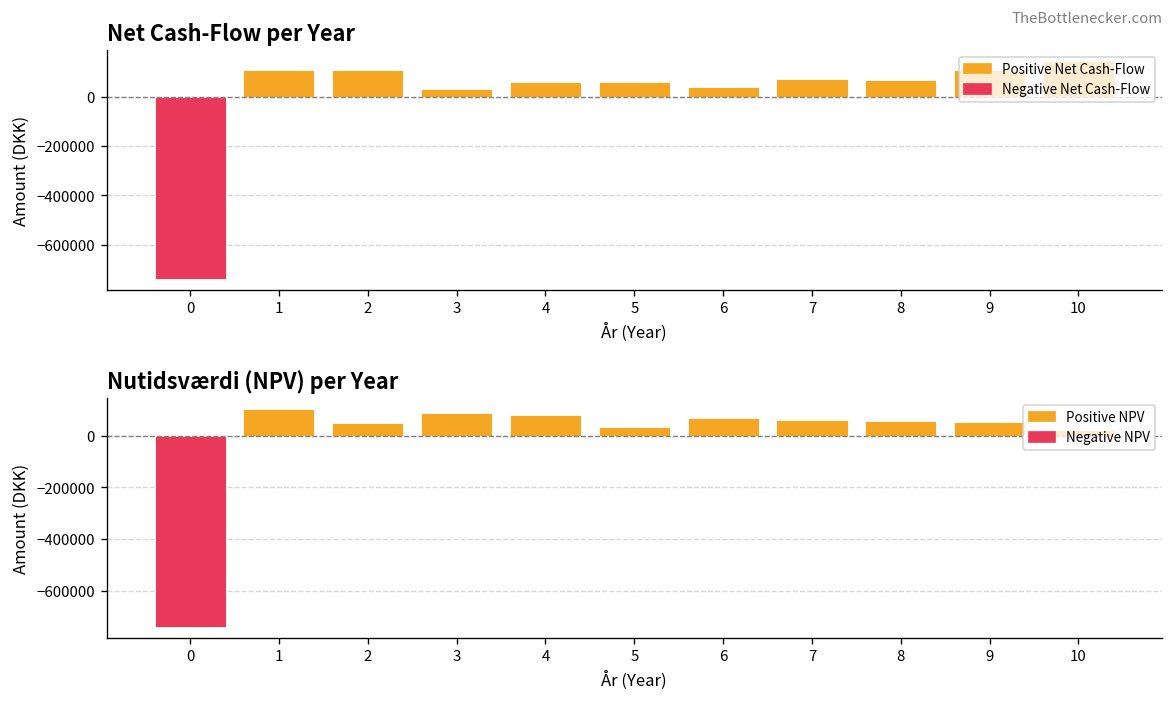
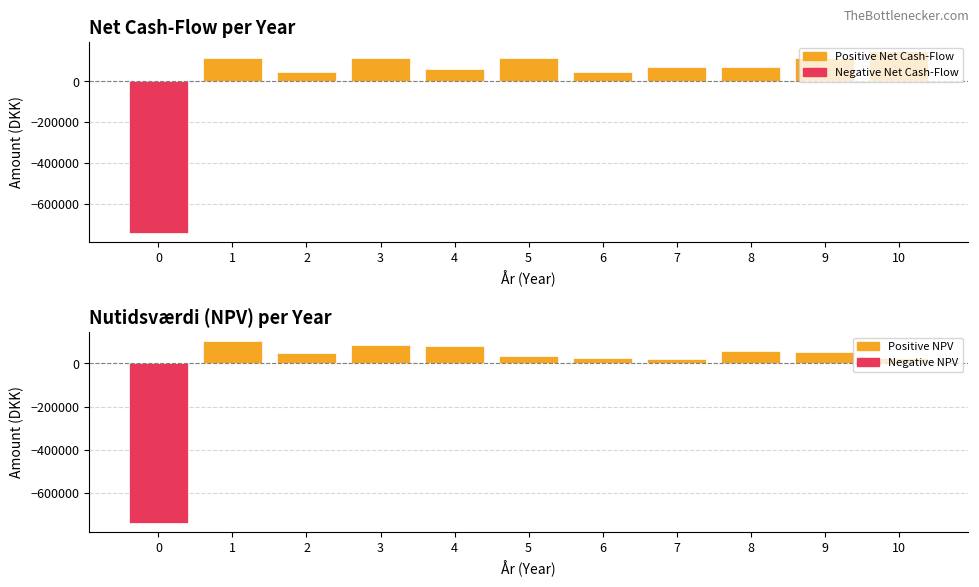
Net Cash-Flow per Year, 2: 110000 -> 50000
Net Cash-Flow per Year, 3: 30000 -> 110000
Net Cash-Flow per Year, 5: 60000 -> 110000
Nutidsværdi (NPV) per Year, 6: 70000 -> 30000
Nutidsværdi (NPV) per Year, 7: 60000 -> 20000
